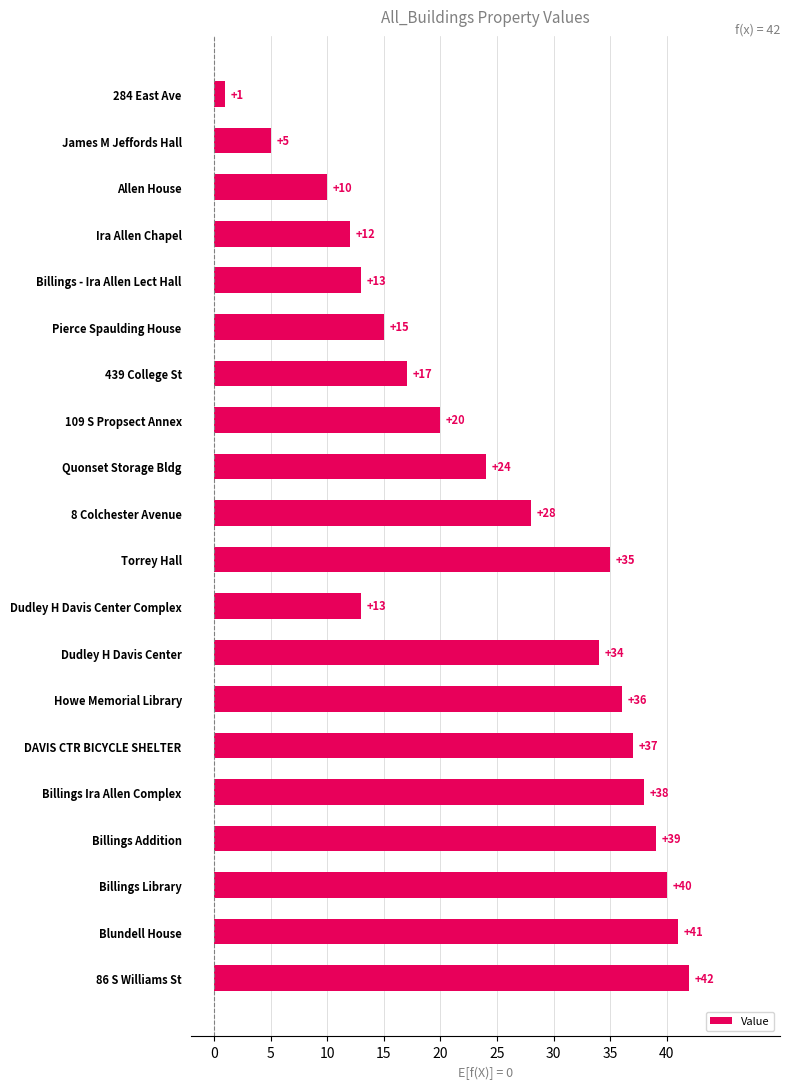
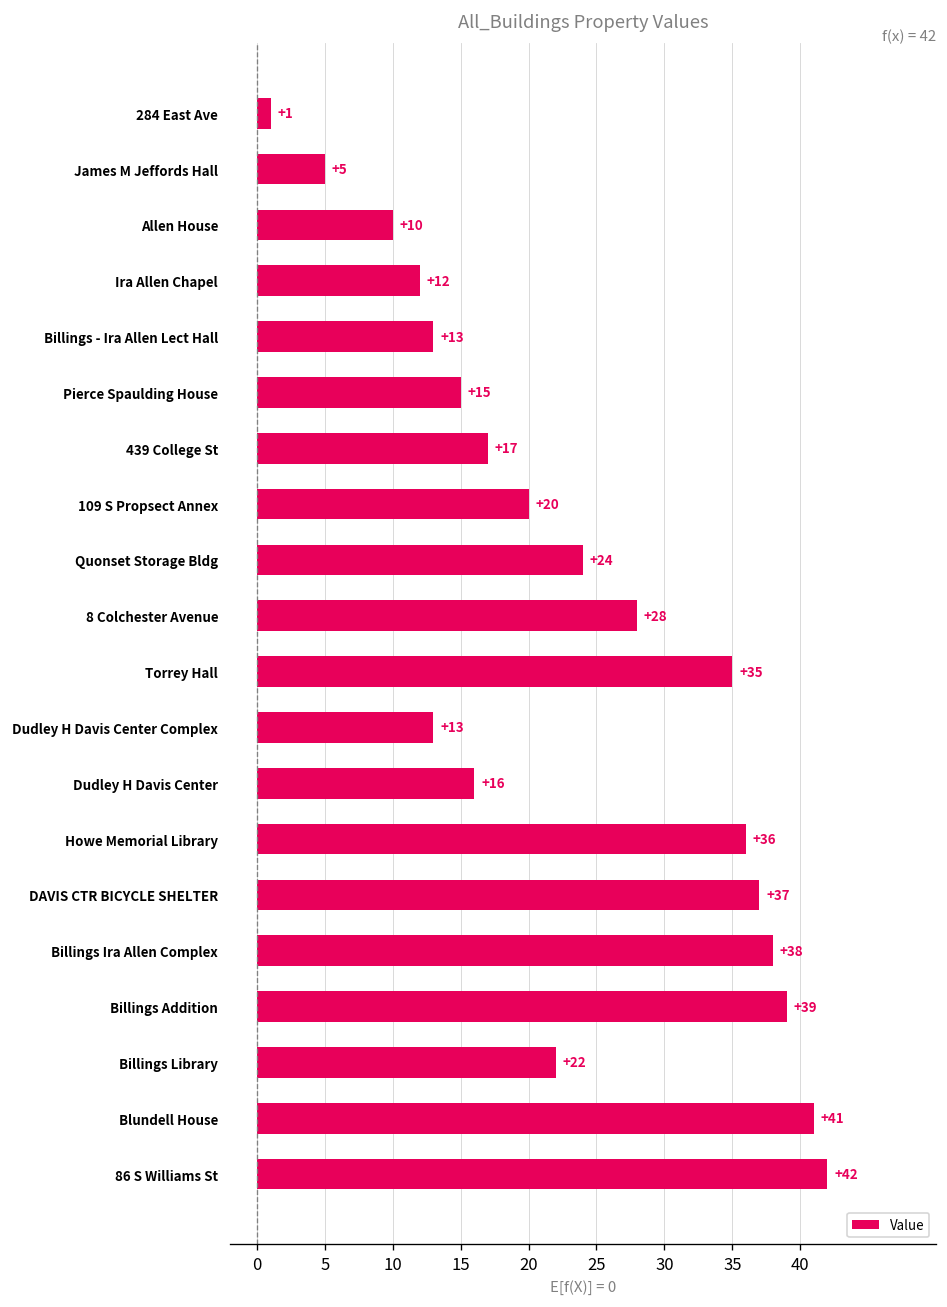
Dudley H Davis Center: +34 -> +16
Billings Library: +40 -> +22
